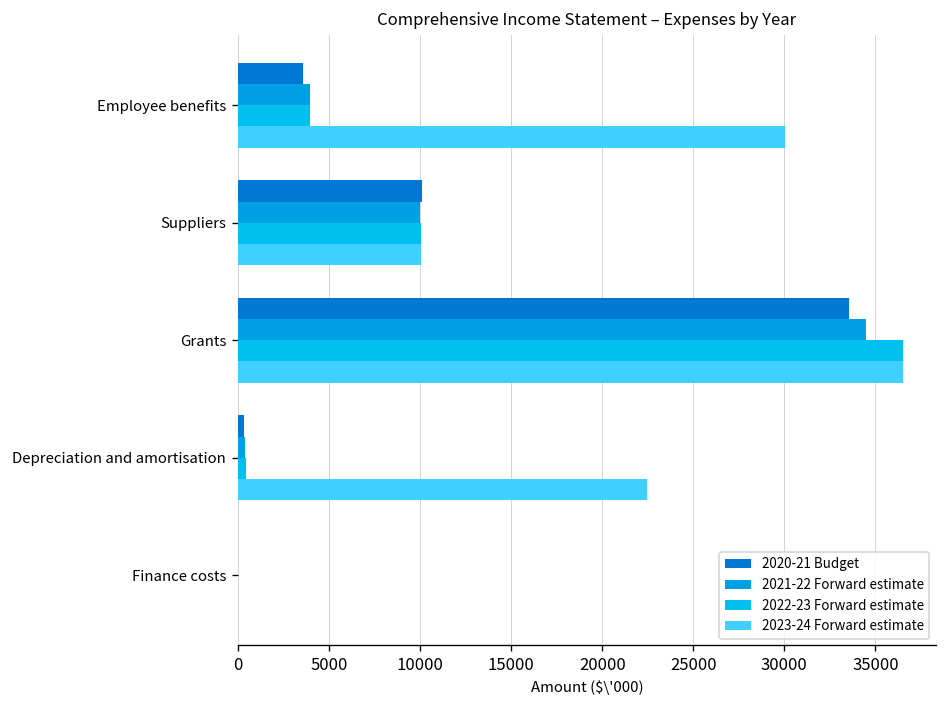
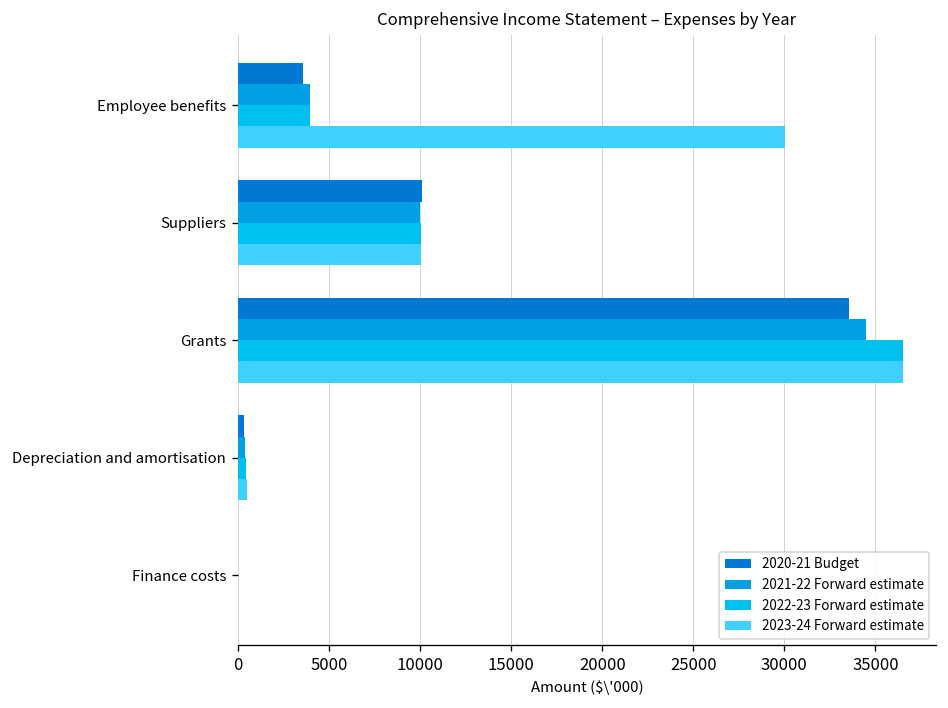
2023-24 Forward estimate, Depreciation and amortisation: 22500 -> 500
